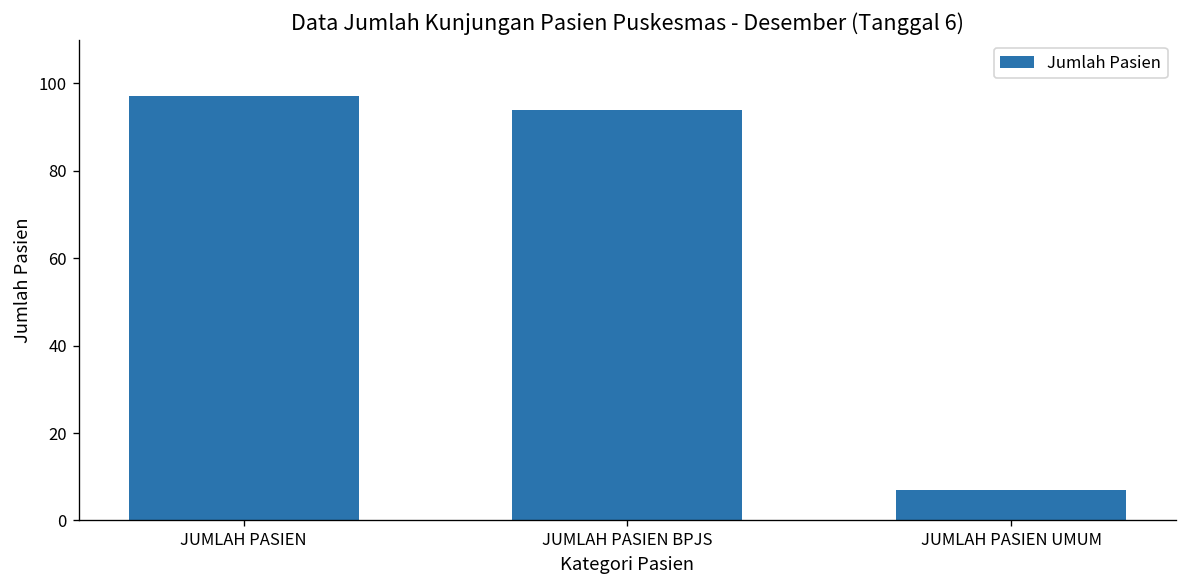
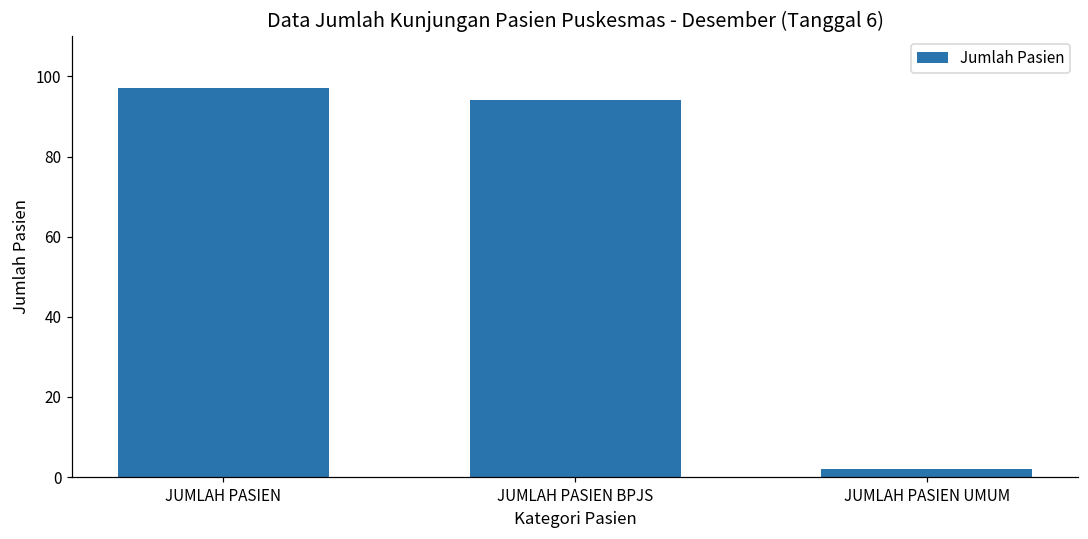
JUMLAH PASIEN UMUM: 7 -> 2
